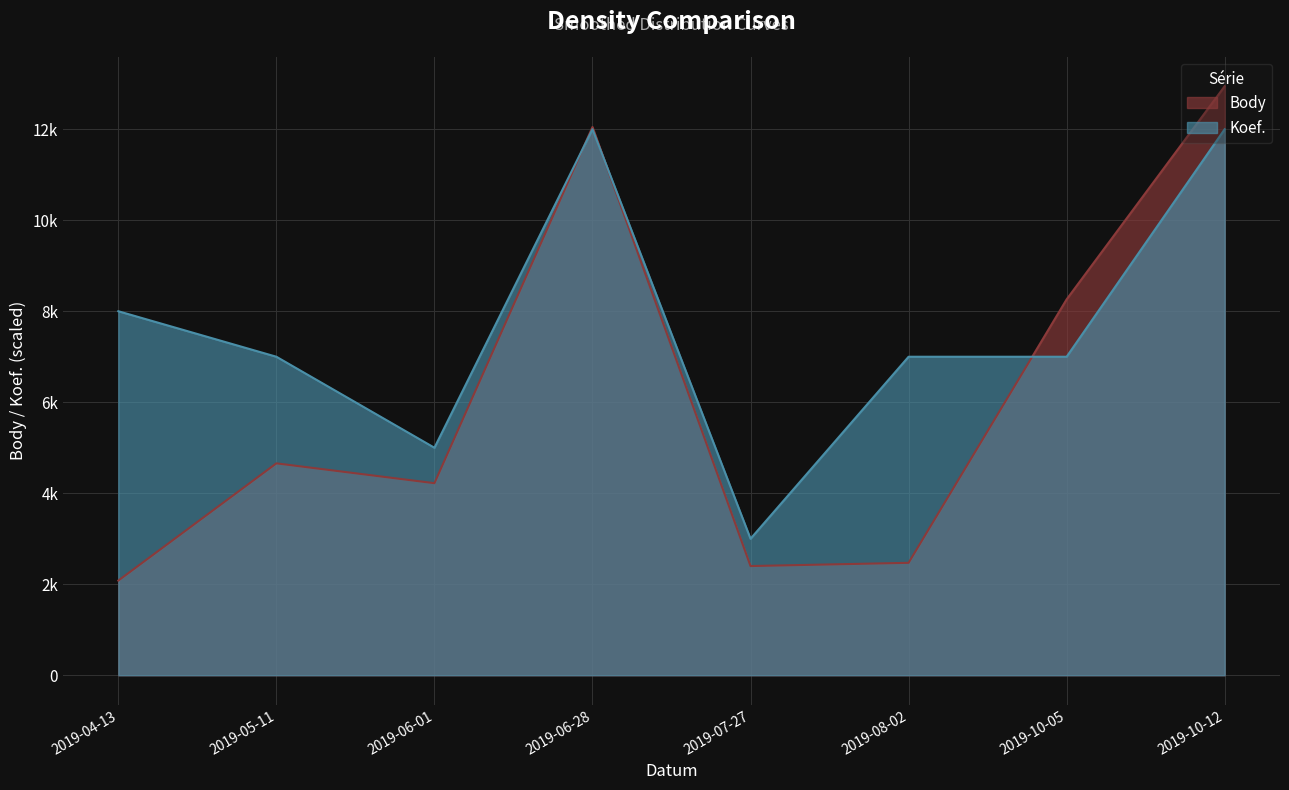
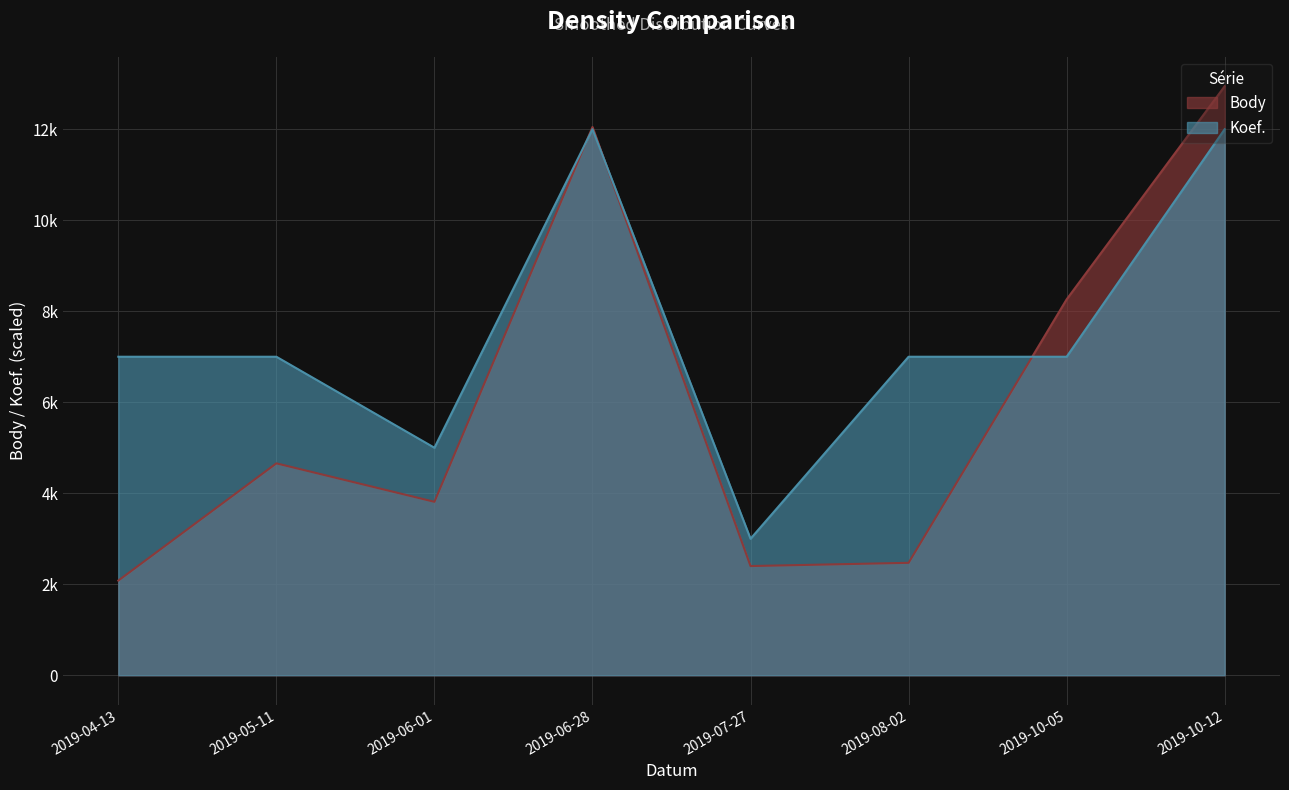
Koef., 2019-04-13: 8000 -> 7000
Body, 2019-06-01: 4200 -> 3800
